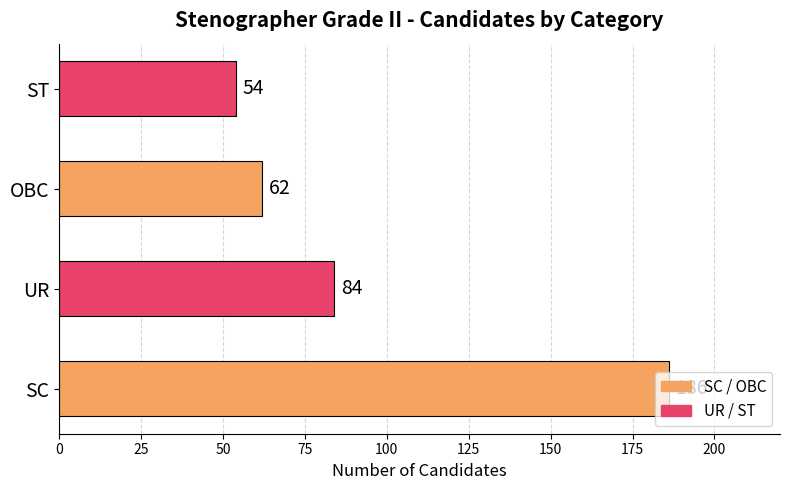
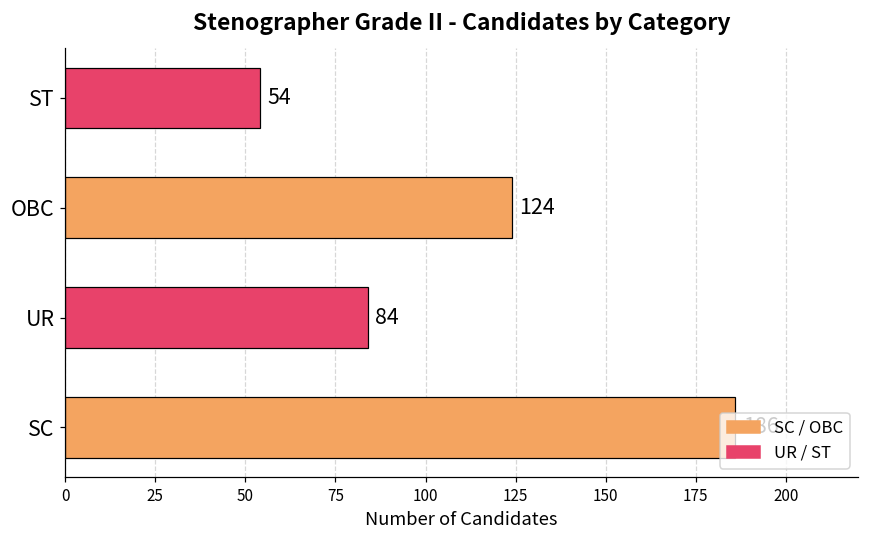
OBC: 62 -> 124
